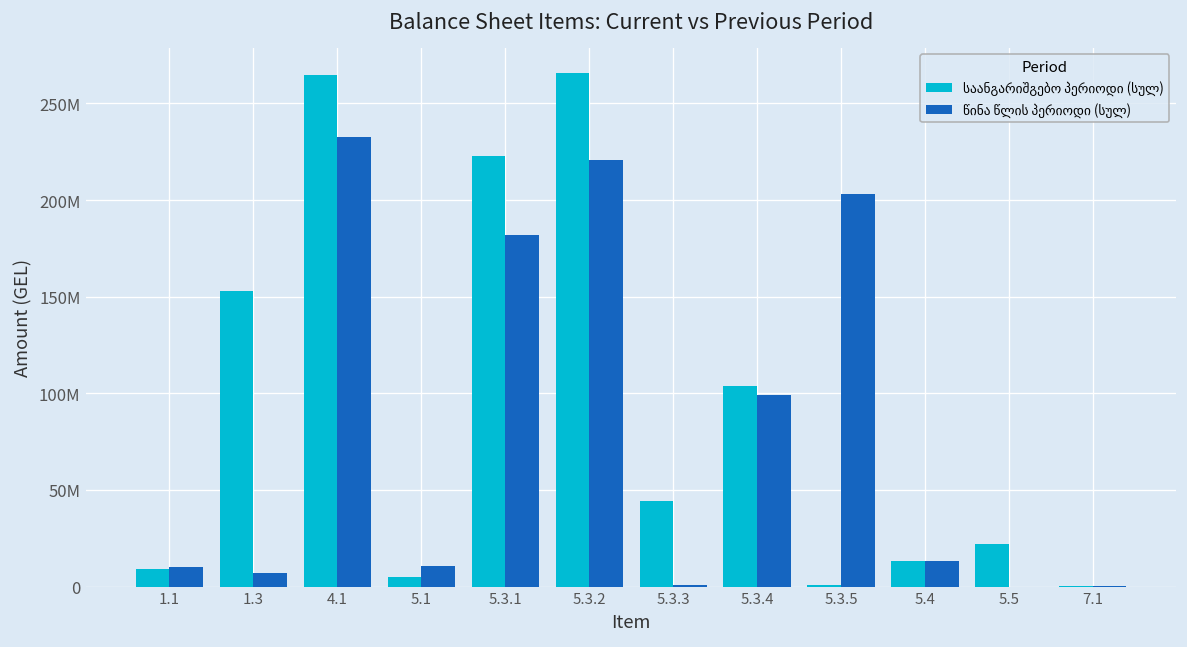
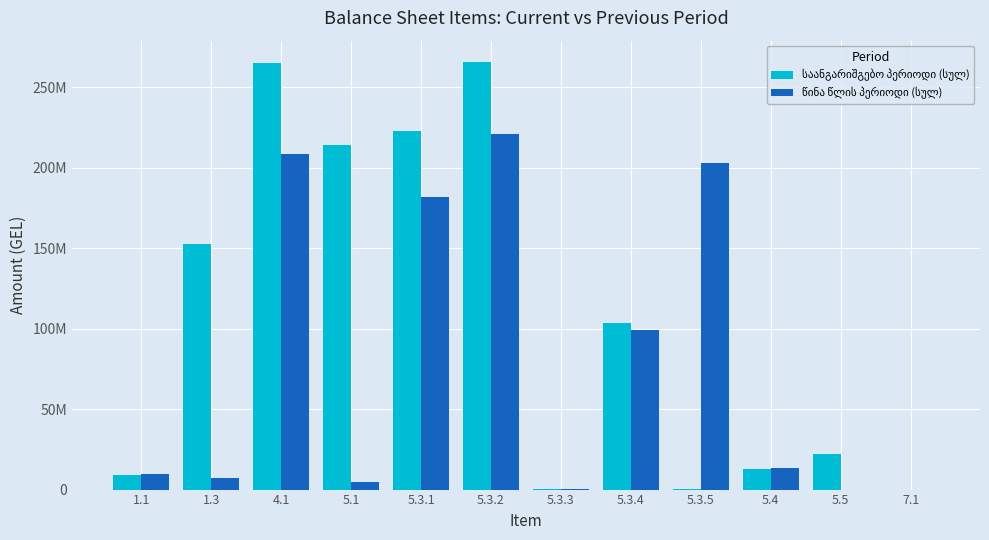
წინა წლის პერიოდი (სულ), 4.1: 233000000 -> 208000000
საანგარიშგებო პერიოდი (სულ), 5.1: 5000000 -> 214000000
წინა წლის პერიოდი (სულ), 5.1: 11000000 -> 5000000
საანგარიშგებო პერიოდი (სულ), 5.3.3: 44000000 -> 1000000
